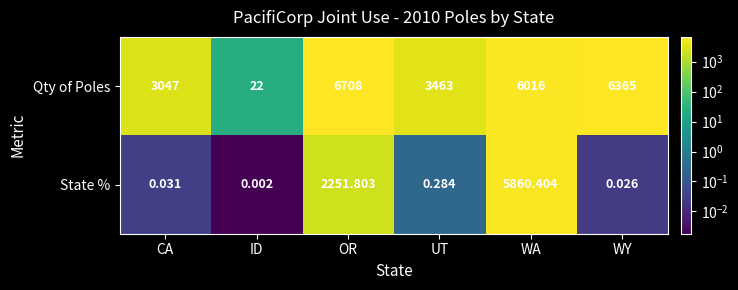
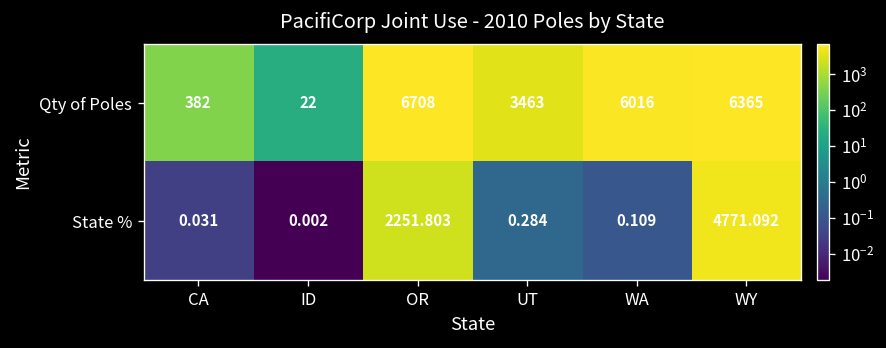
Qty of Poles, CA: 3047 -> 382
State %, WA: 5860.404 -> 0.109
State %, WY: 0.026 -> 4771.092
